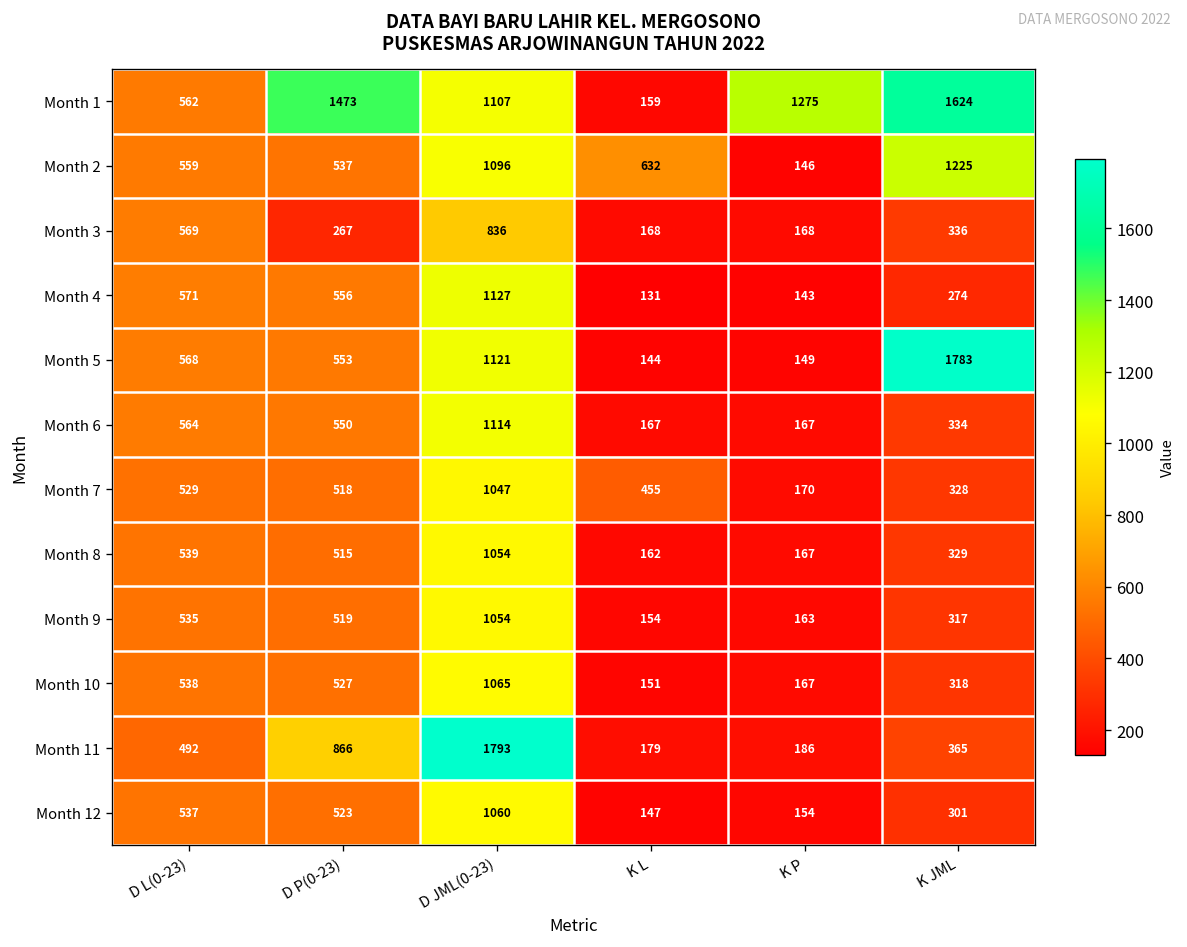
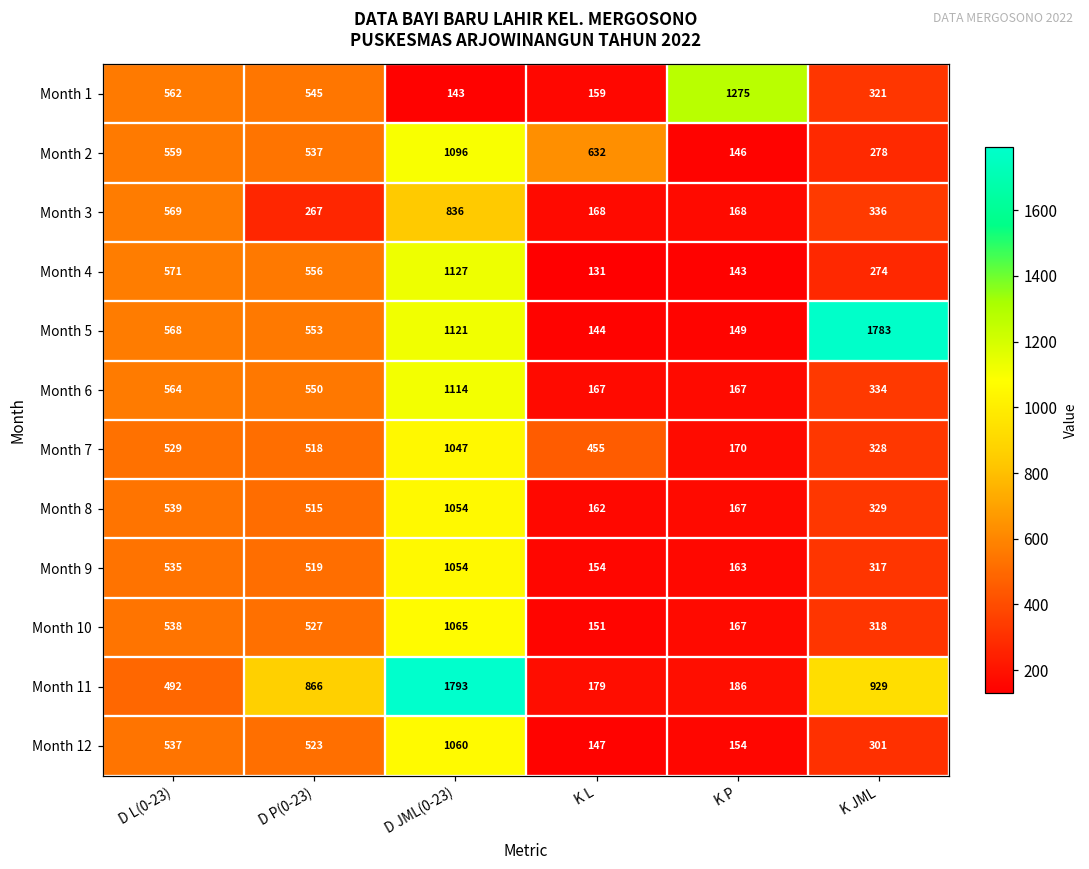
Month 1, D P(0-23): 1473 -> 545
Month 1, D JML(0-23): 1107 -> 143
Month 1, K JML: 1624 -> 321
Month 2, K JML: 1225 -> 278
Month 11, K JML: 365 -> 929
